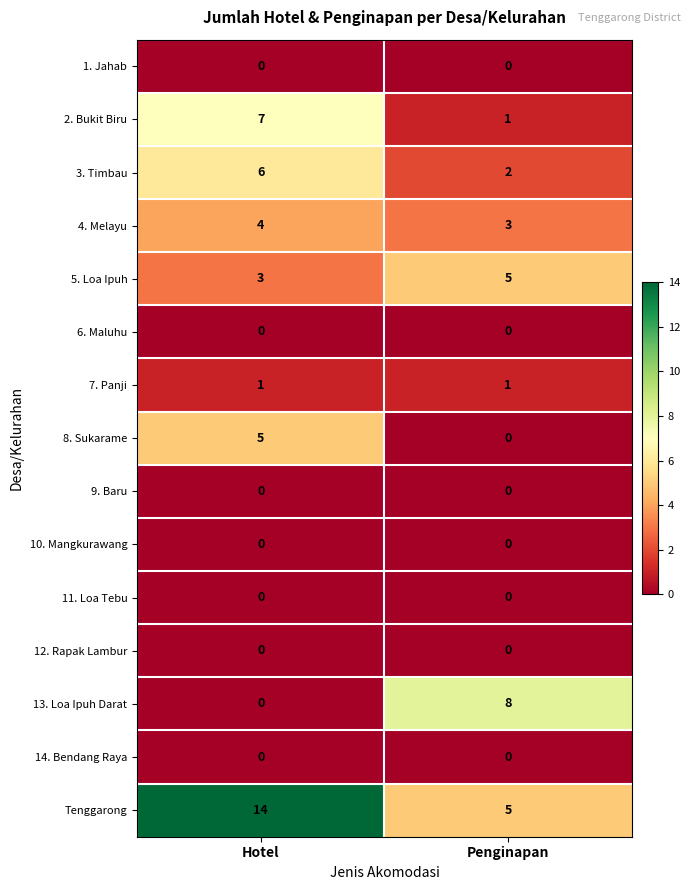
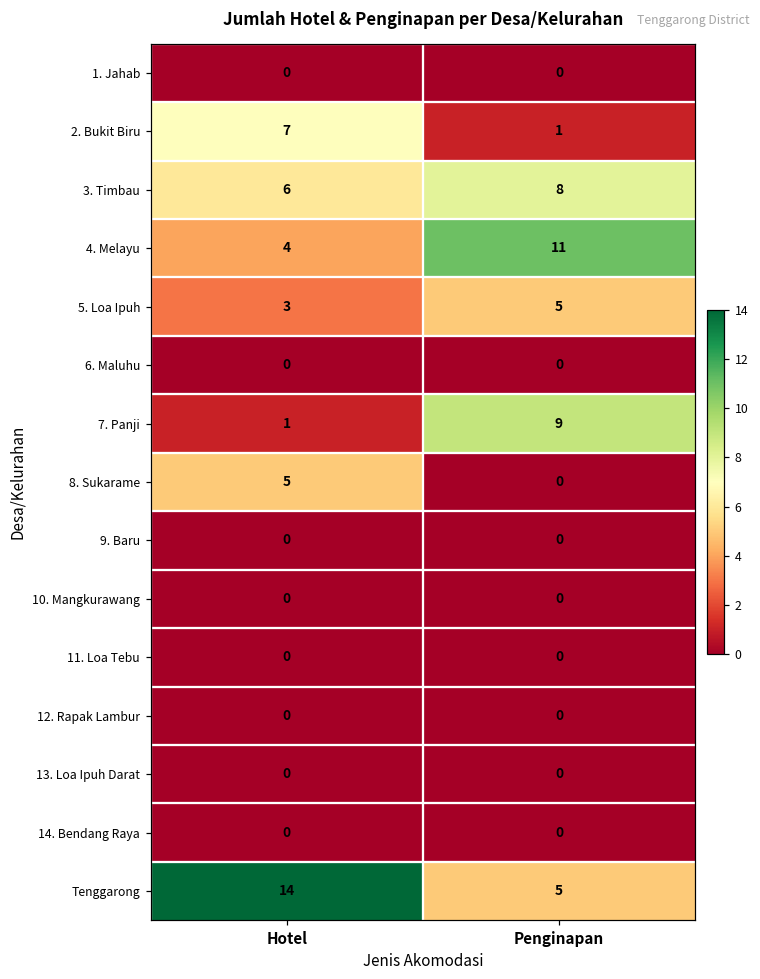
3. Timbau, Penginapan: 2 -> 8
4. Melayu, Penginapan: 3 -> 11
7. Panji, Penginapan: 1 -> 9
13. Loa Ipuh Darat, Penginapan: 8 -> 0
